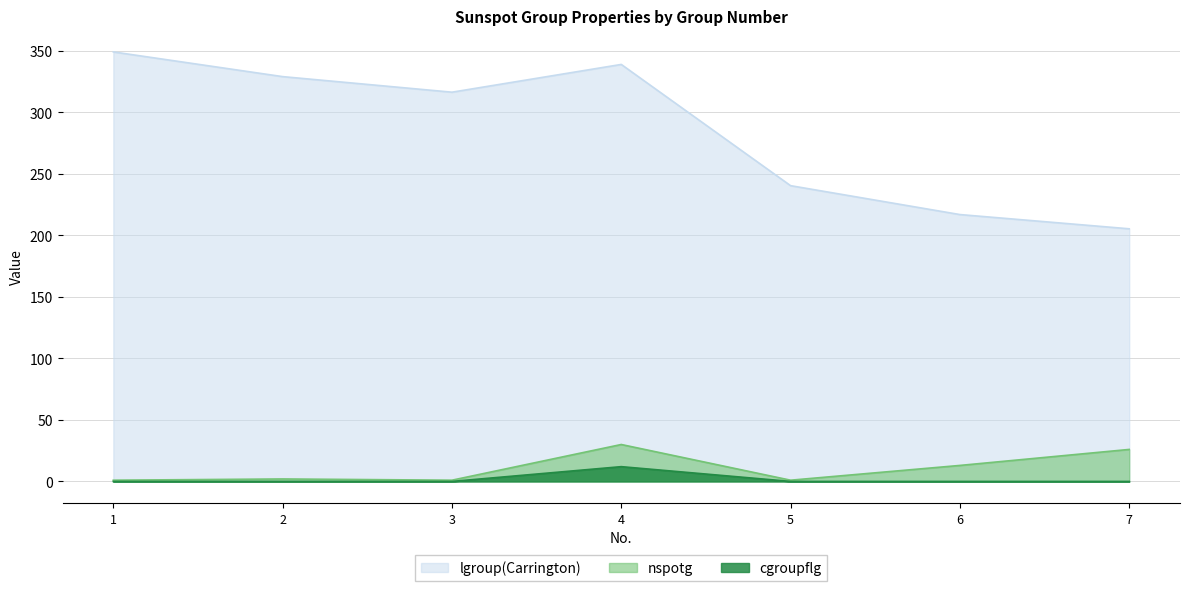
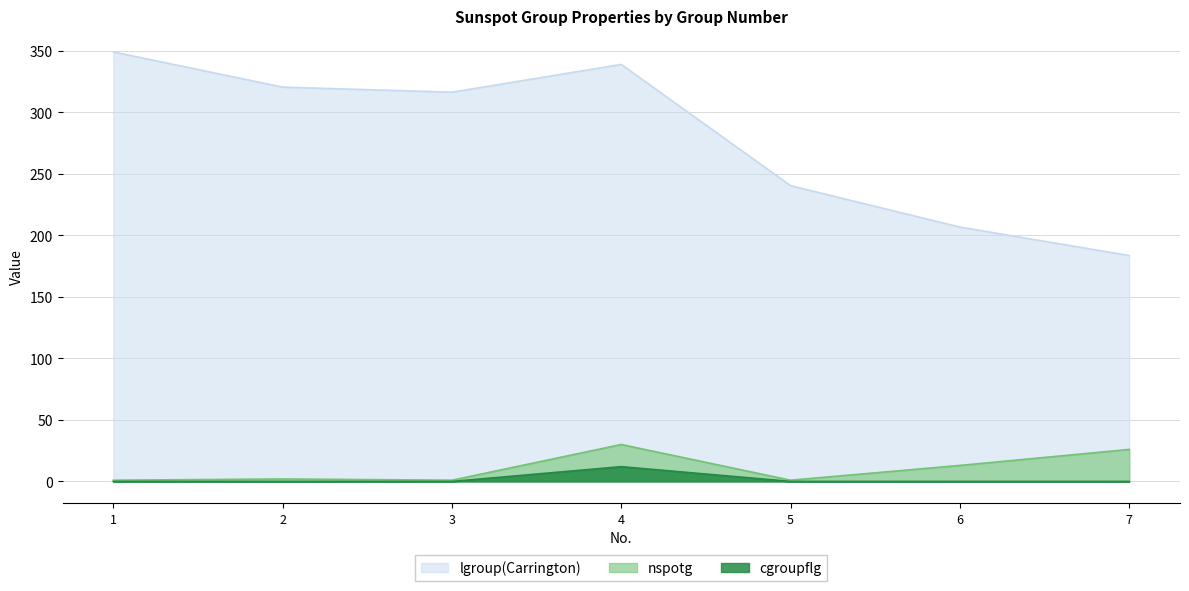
lgroup(Carrington), 2: 329 -> 320
lgroup(Carrington), 6: 217 -> 207
lgroup(Carrington), 7: 205 -> 184
